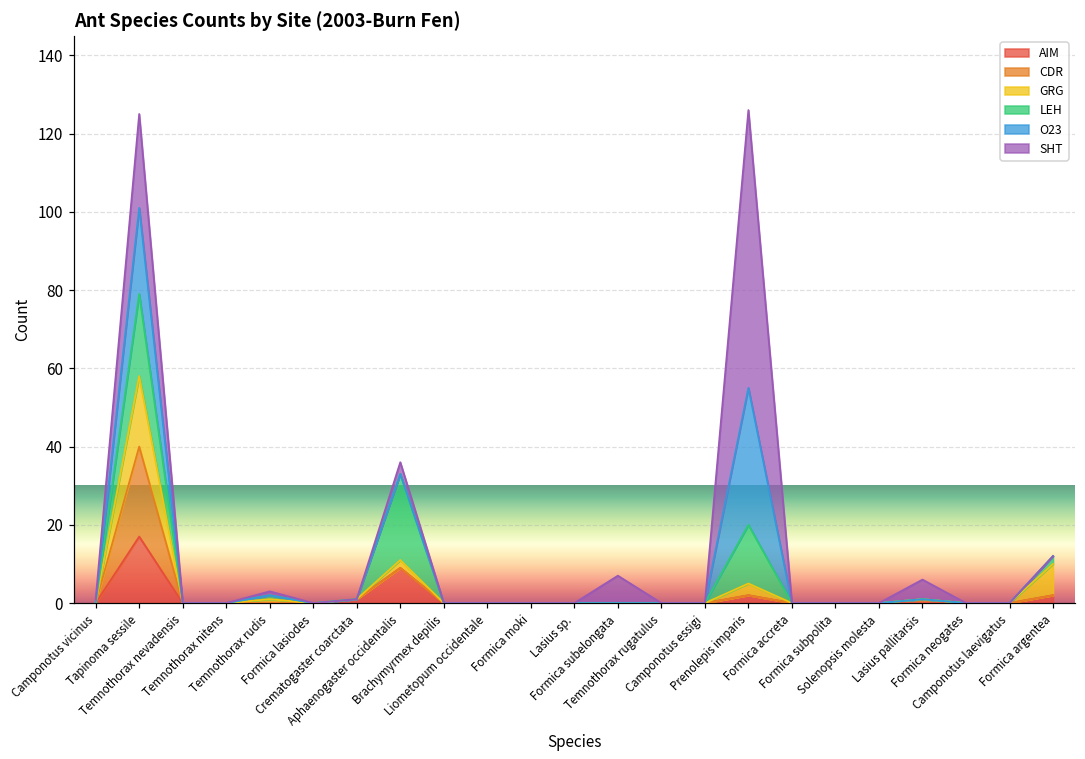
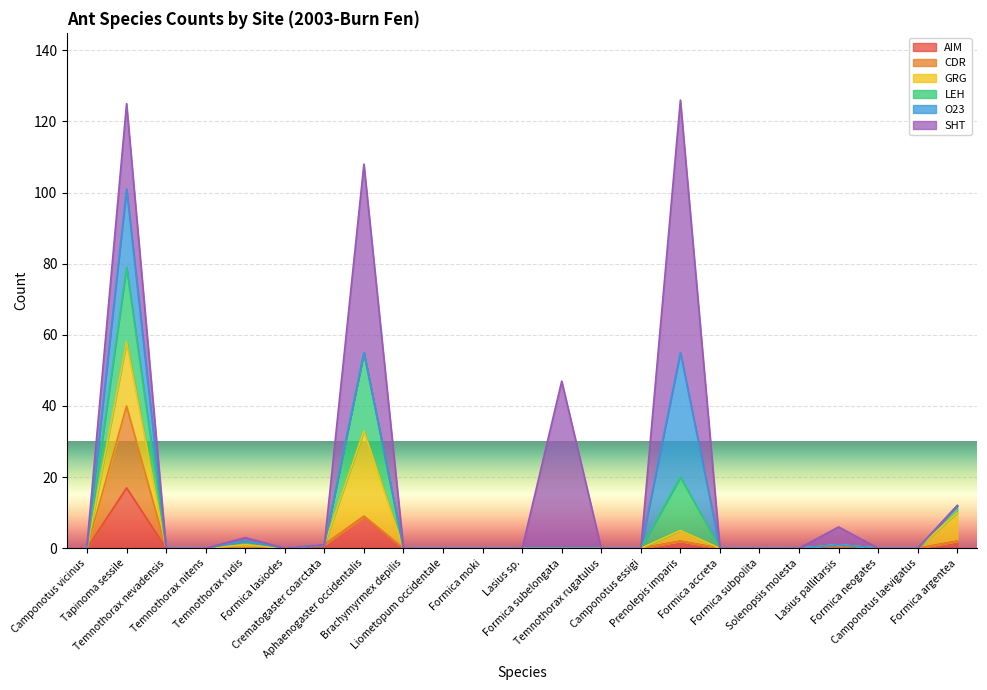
GRG, Aphaenogaster occidentalis: 2 -> 24
SHT, Aphaenogaster occidentalis: 3 -> 53
SHT, Formica subelongata: 7 -> 47
